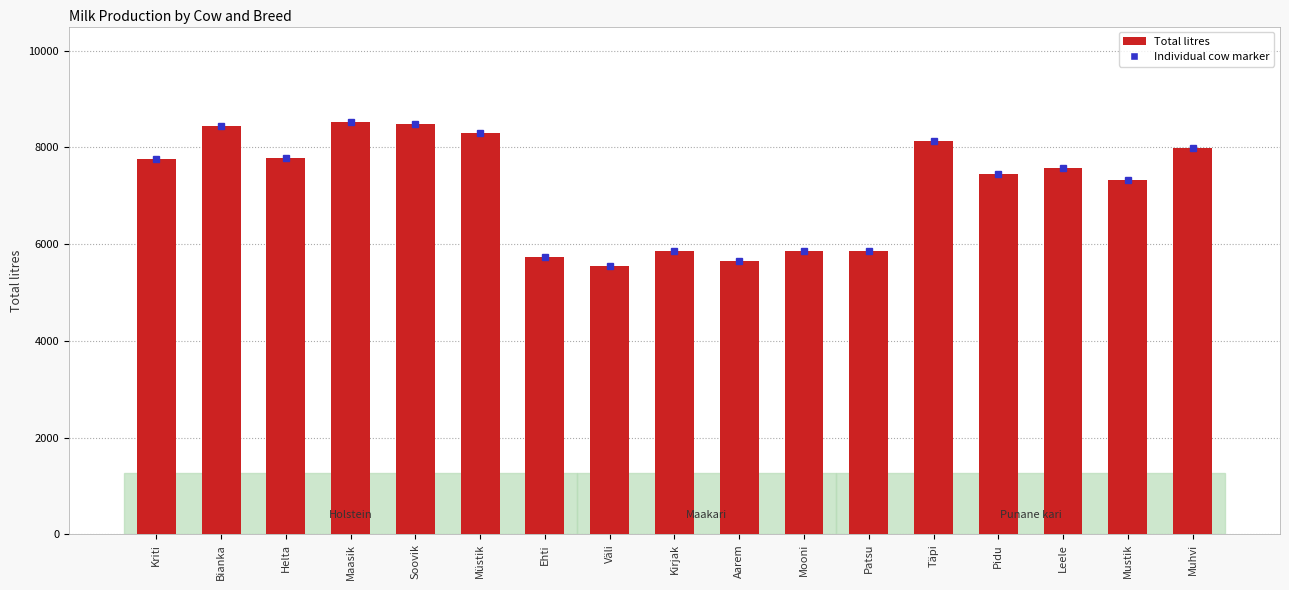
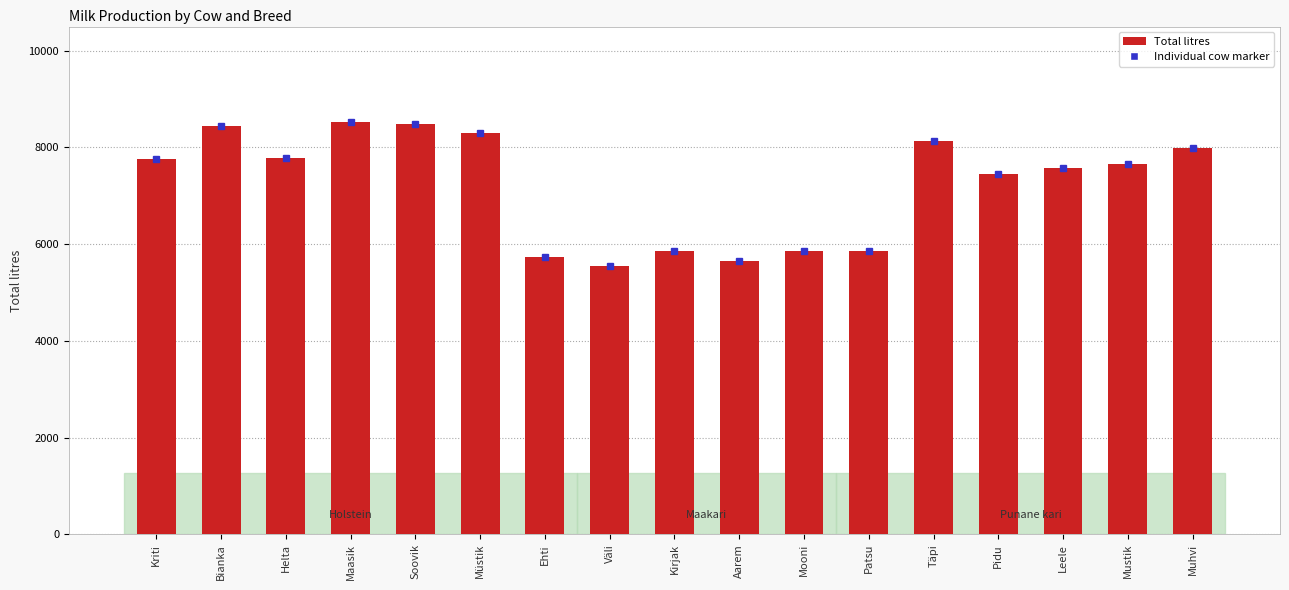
Total litres, Mustik: 7300 -> 7600
